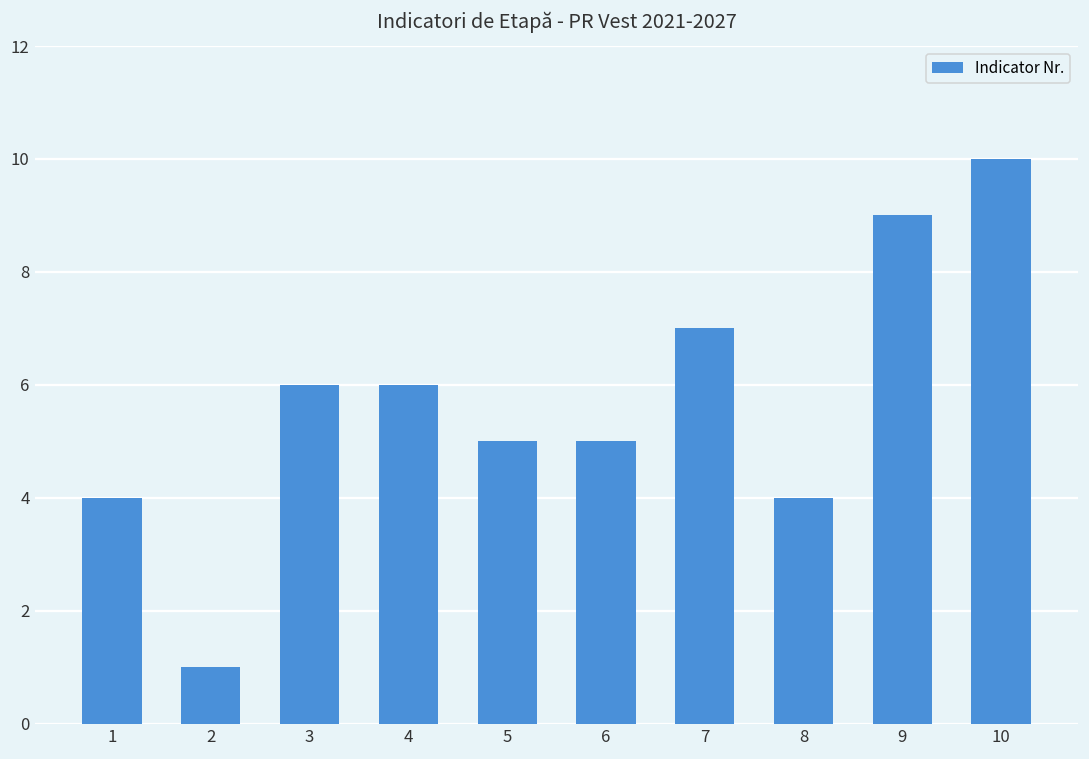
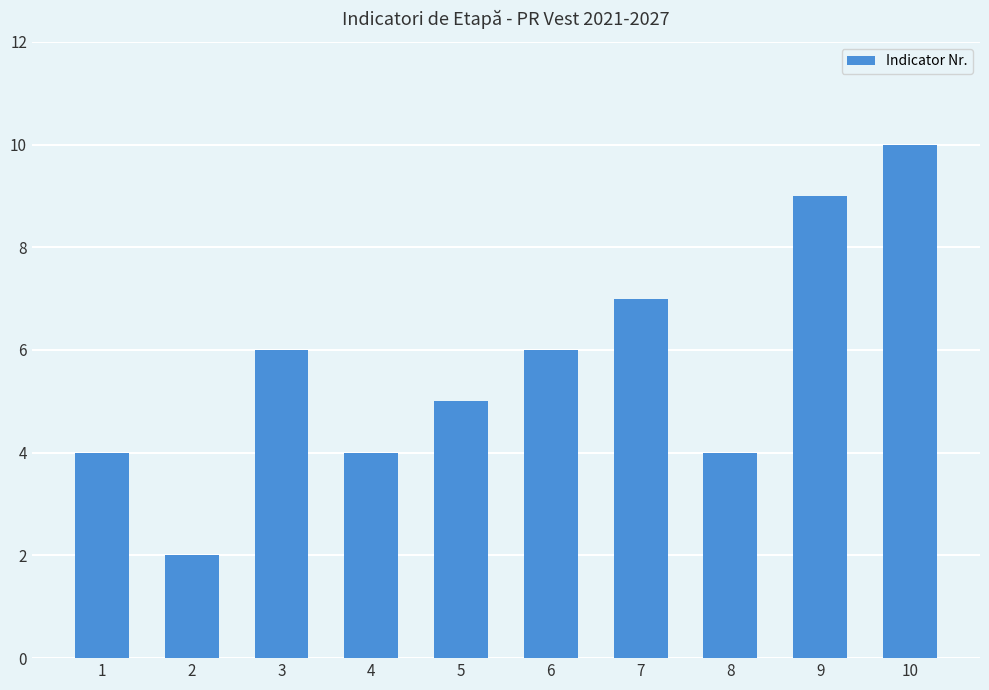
2: 1 -> 2
4: 6 -> 4
6: 5 -> 6
